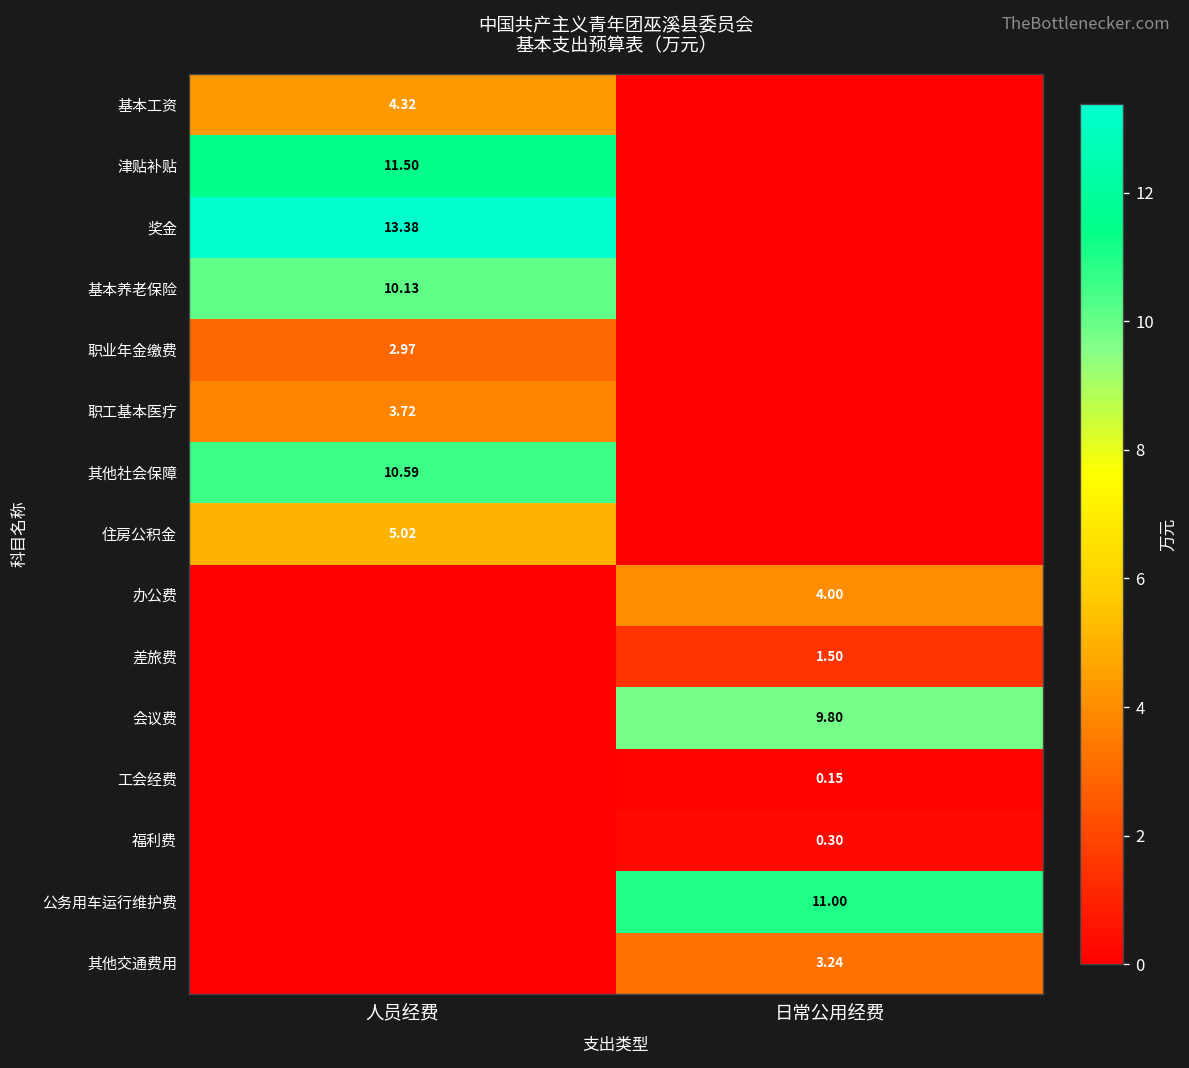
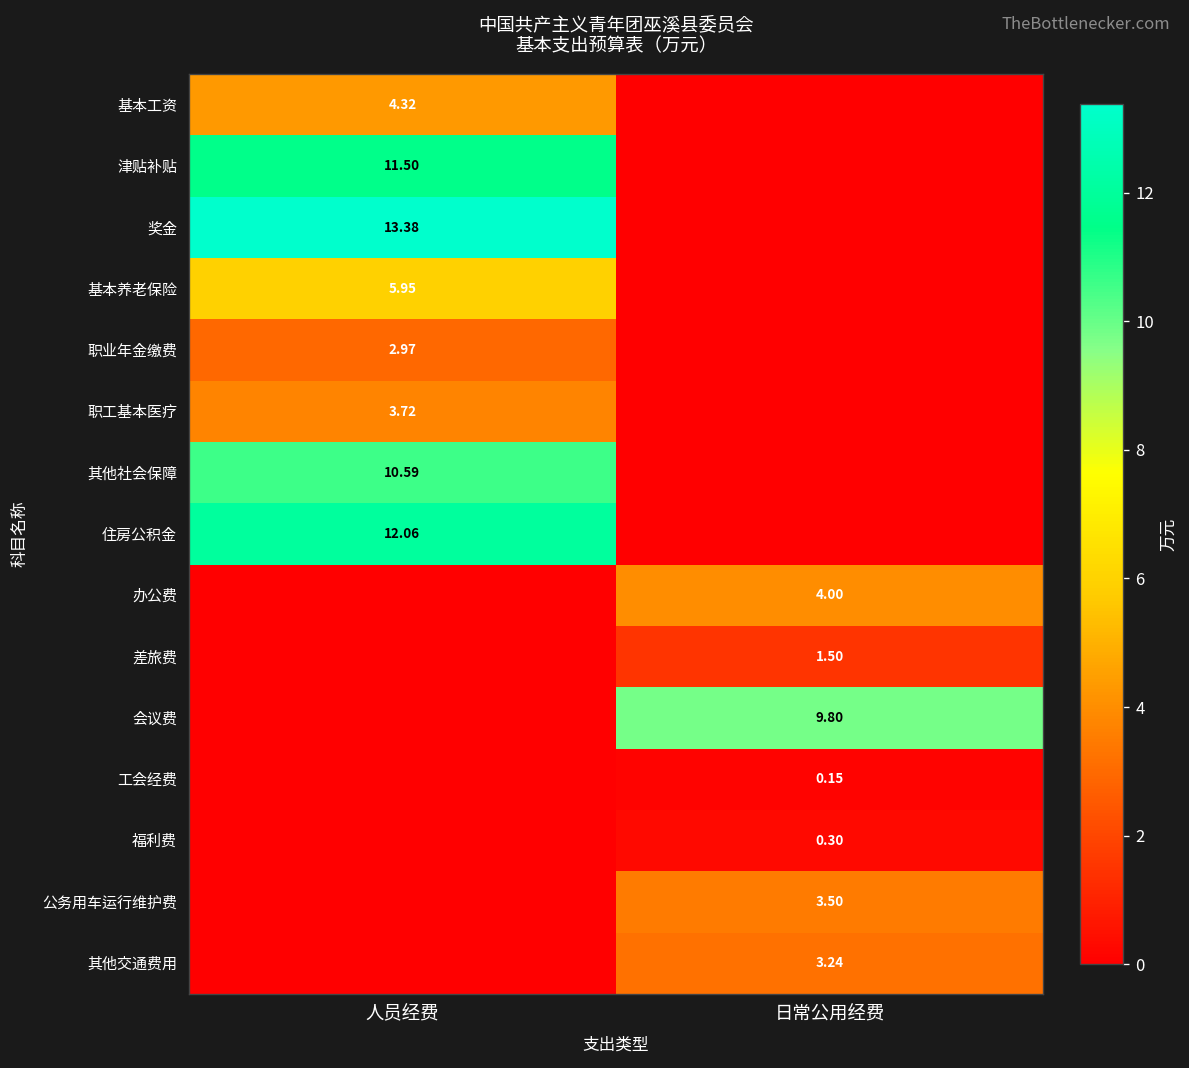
基本养老保险, 人员经费: 10.13 -> 5.95
住房公积金, 人员经费: 5.02 -> 12.06
公务用车运行维护费, 日常公用经费: 11.00 -> 3.50
